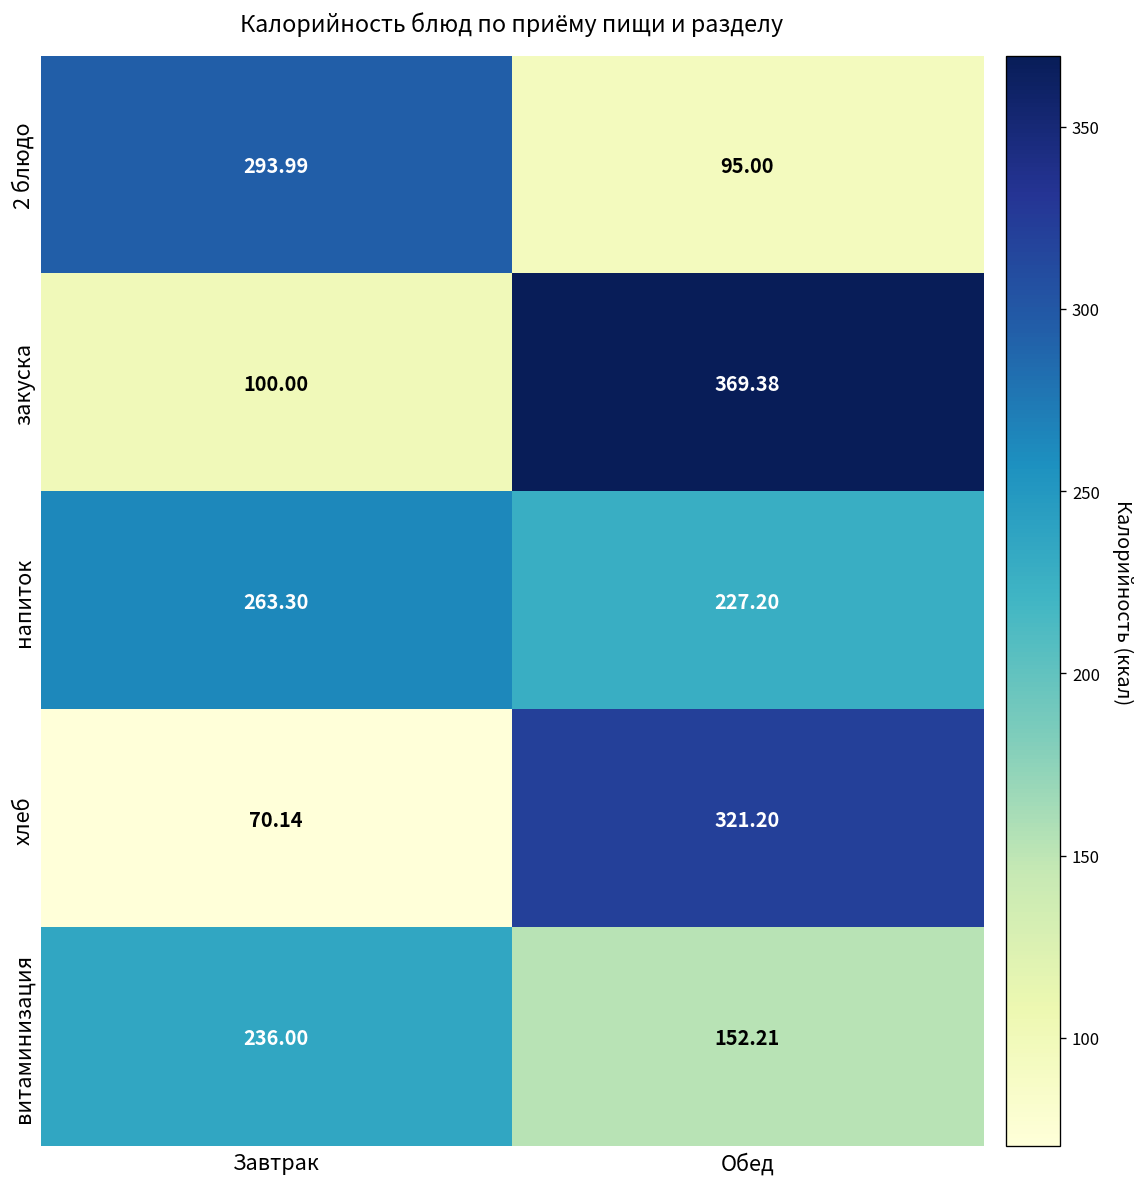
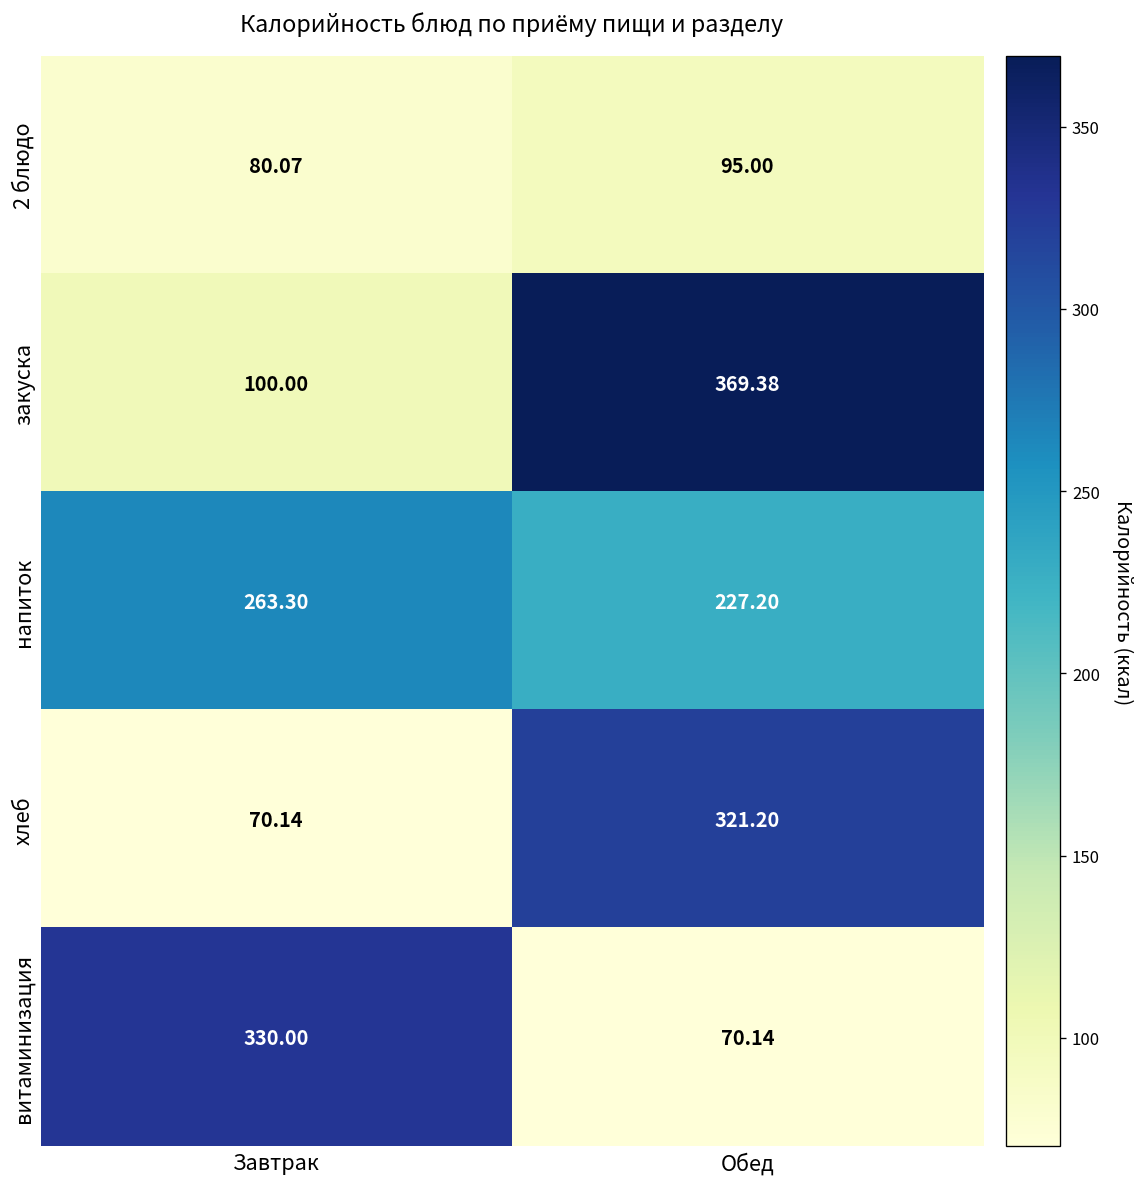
2 блюдо, Завтрак: 293.99 -> 80.07
витаминизация, Завтрак: 236.00 -> 330.00
витаминизация, Обед: 152.21 -> 70.14
